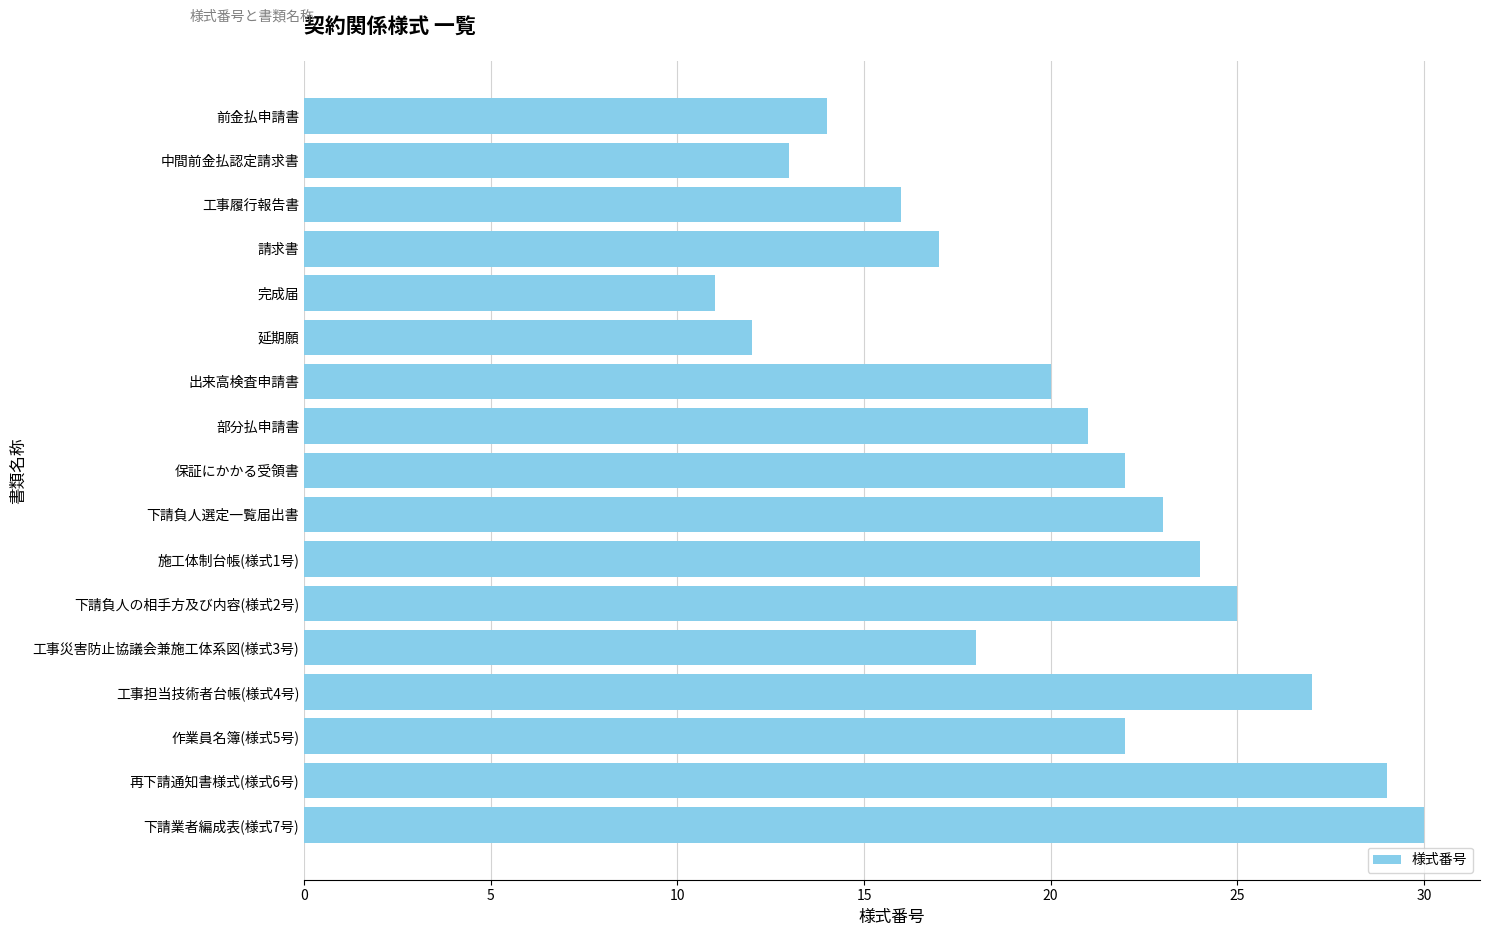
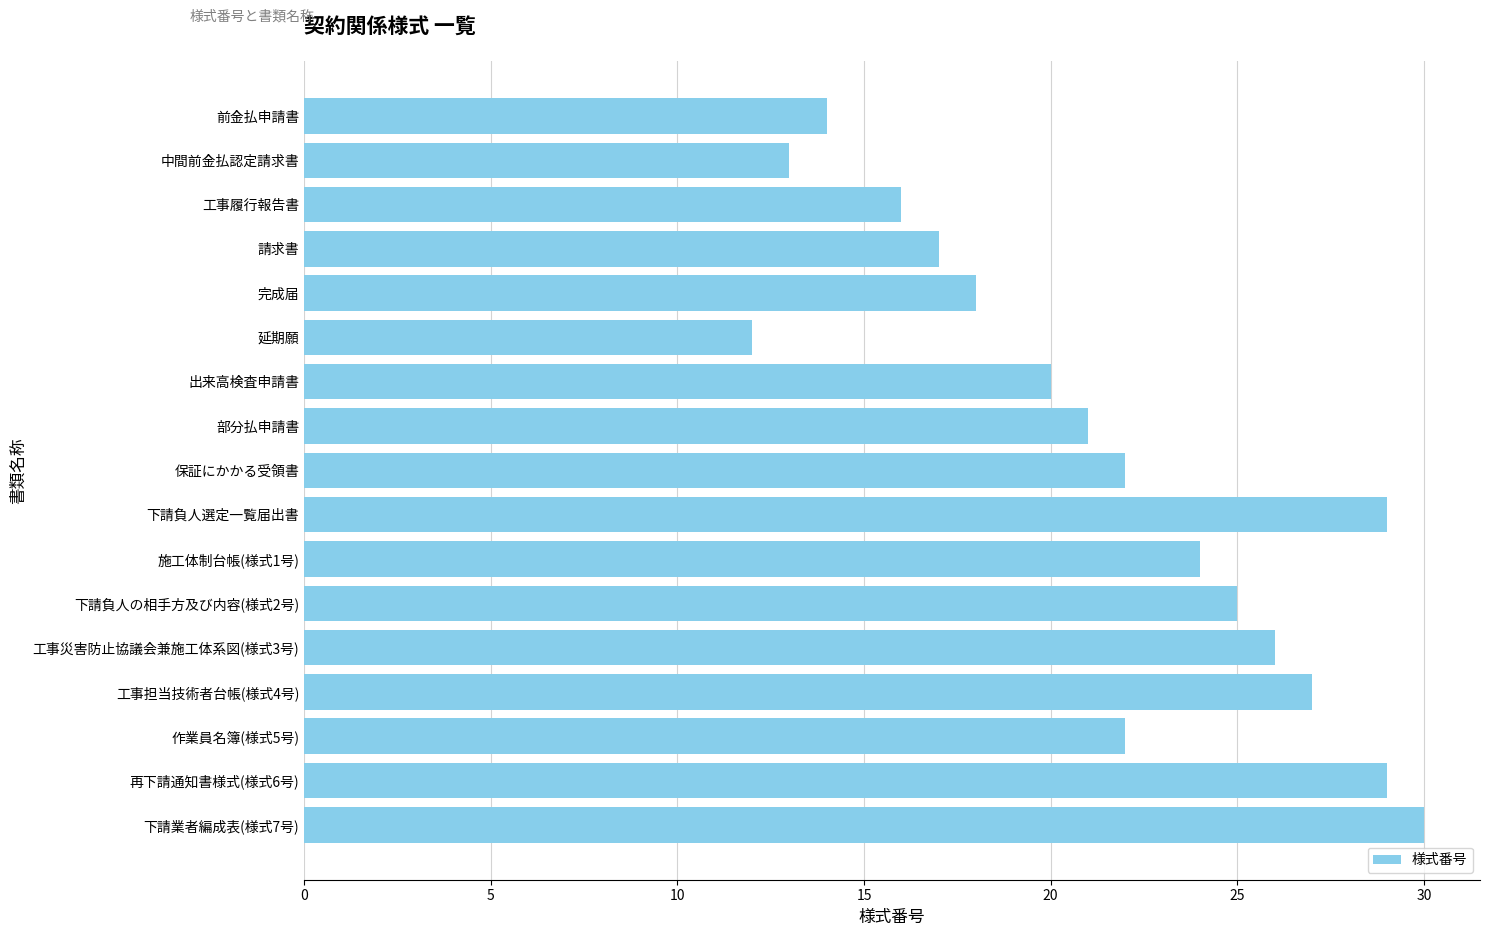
完成届: 11 -> 18
下請負人選定一覧届出書: 23 -> 29
工事災害防止協議会兼施工体系図(様式3号): 18 -> 26
